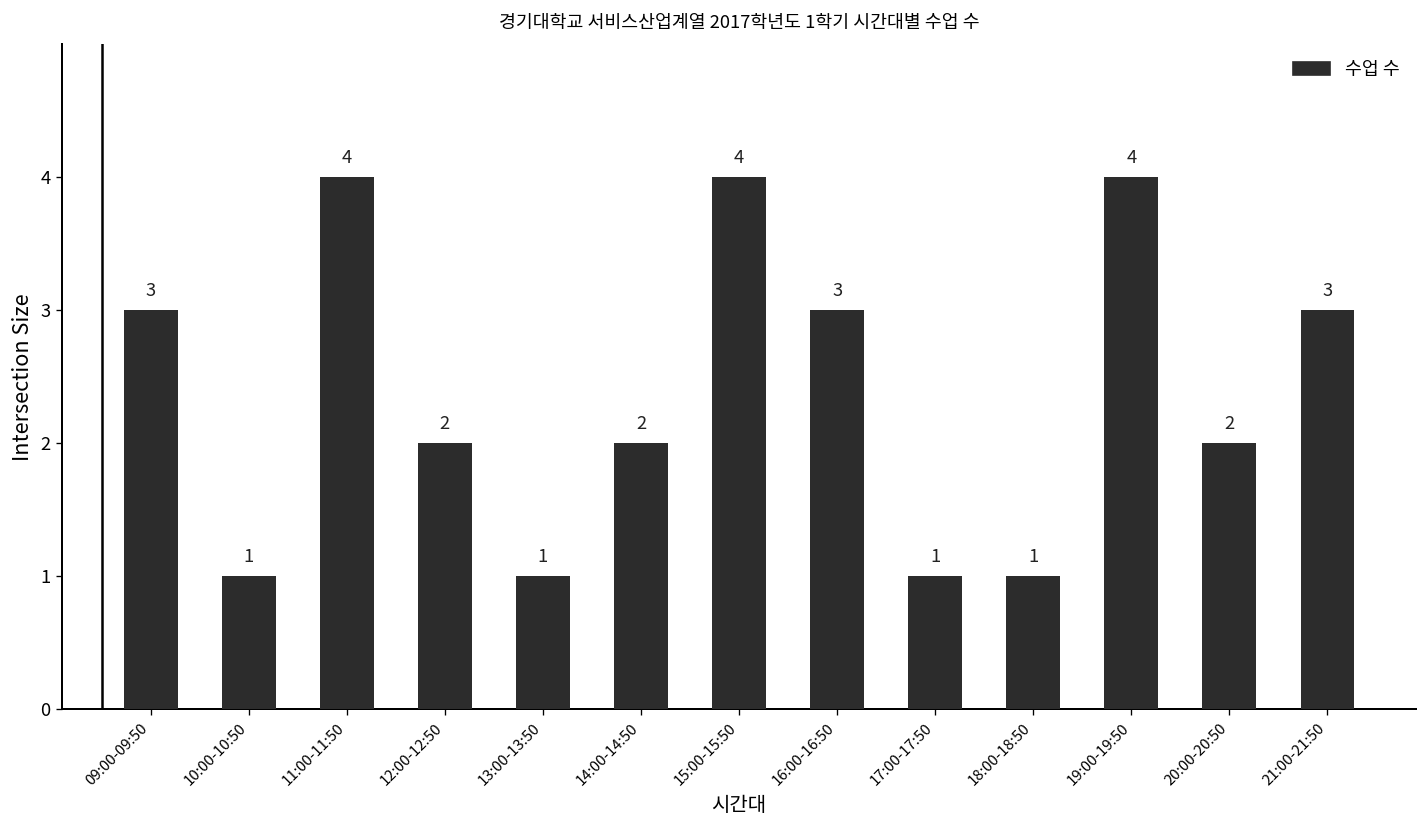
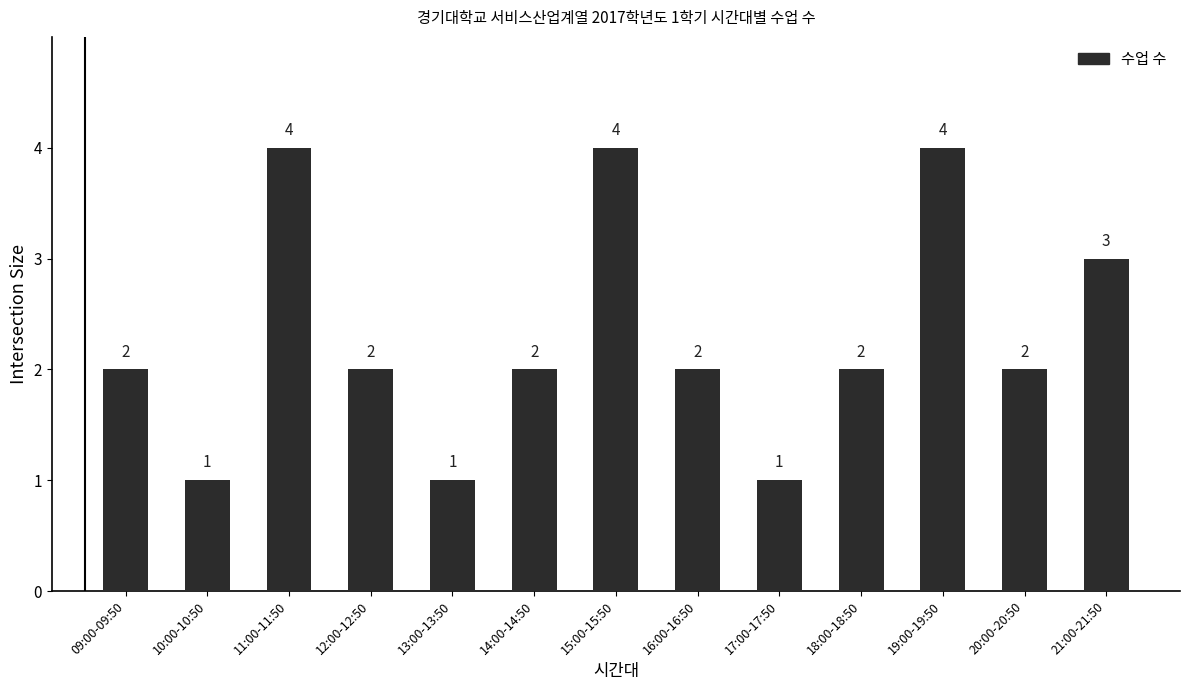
09:00-09:50: 3 -> 2
16:00-16:50: 3 -> 2
18:00-18:50: 1 -> 2
